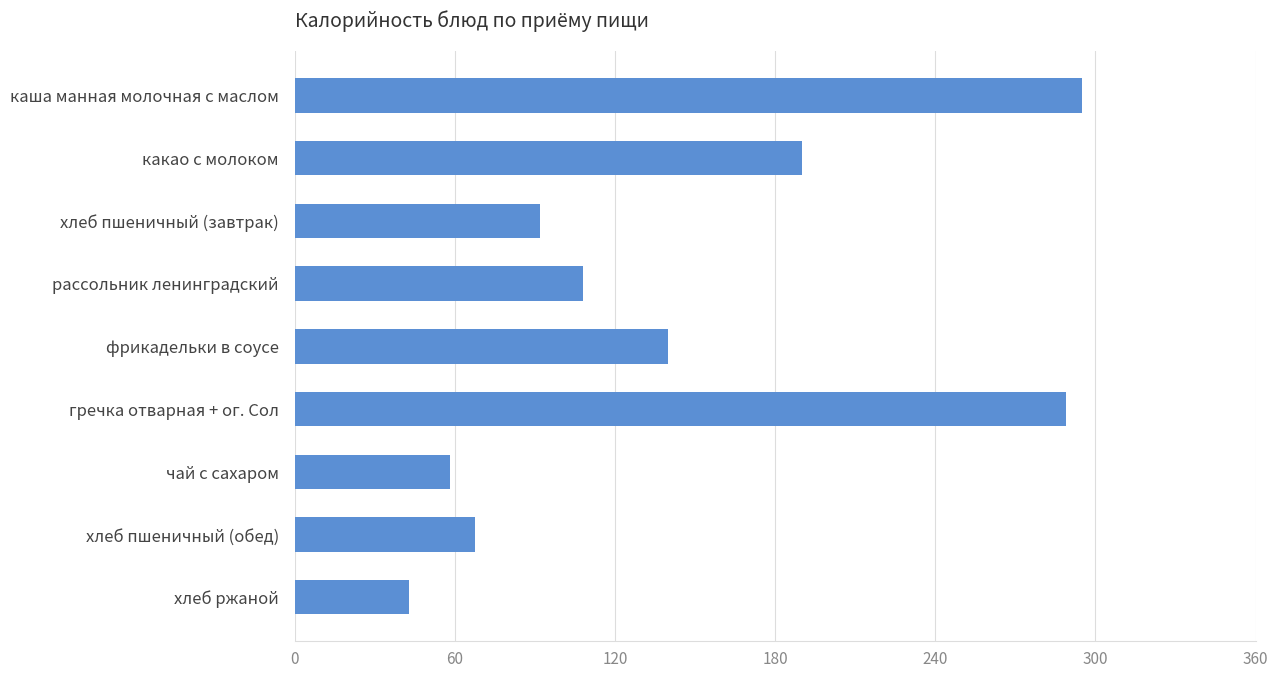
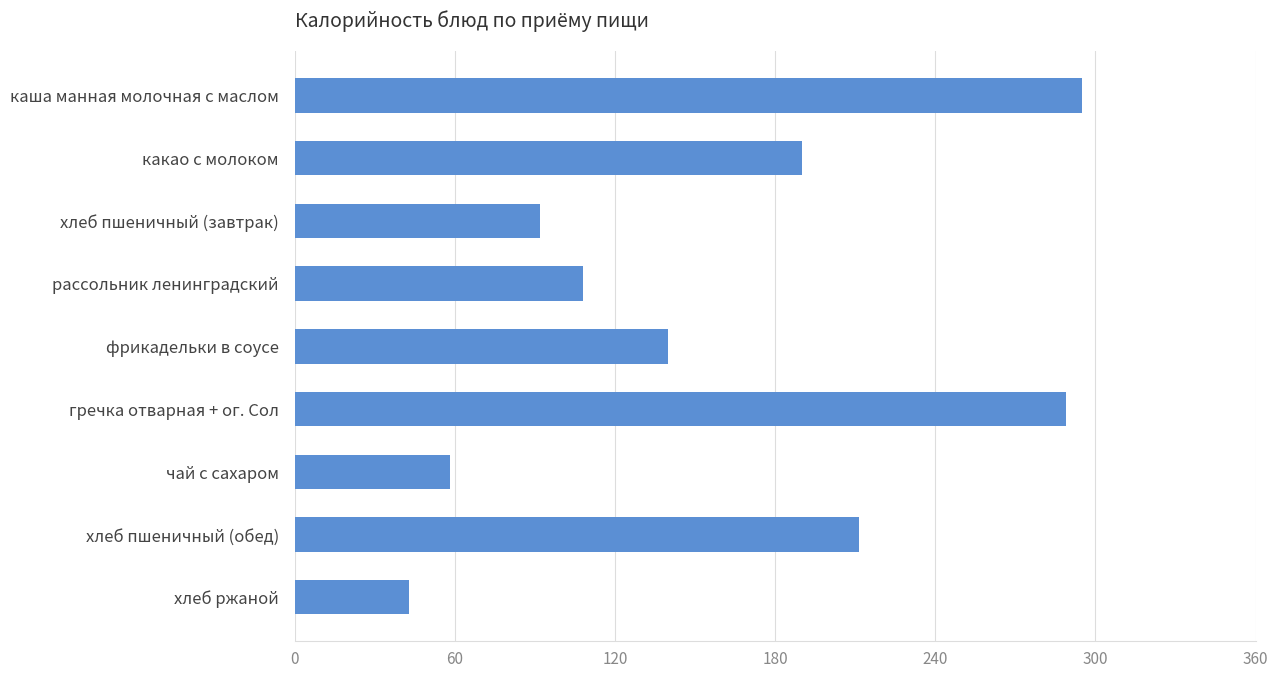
хлеб пшеничный (обед): 68 -> 211
